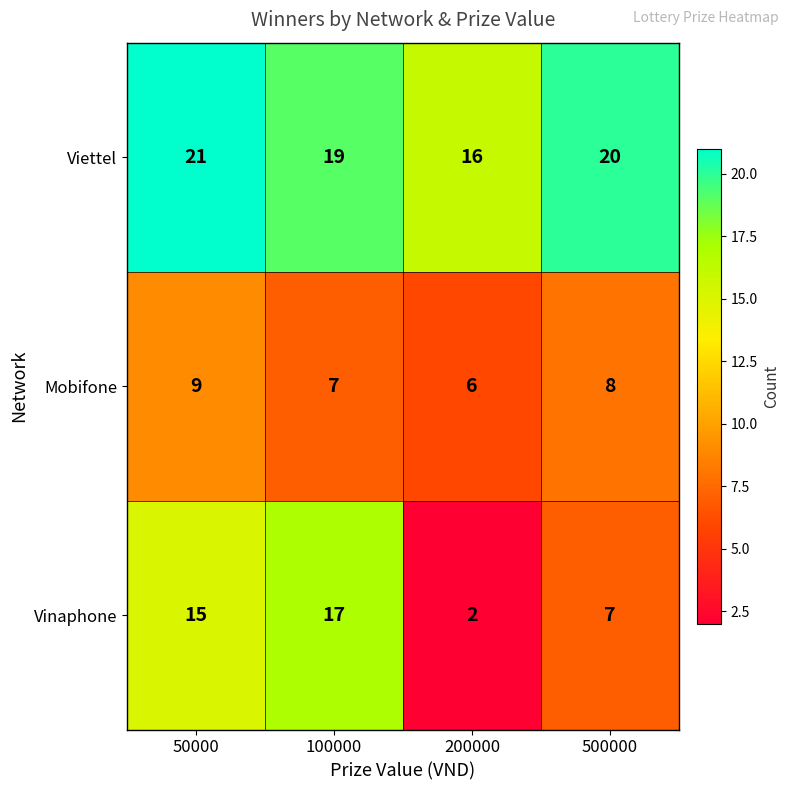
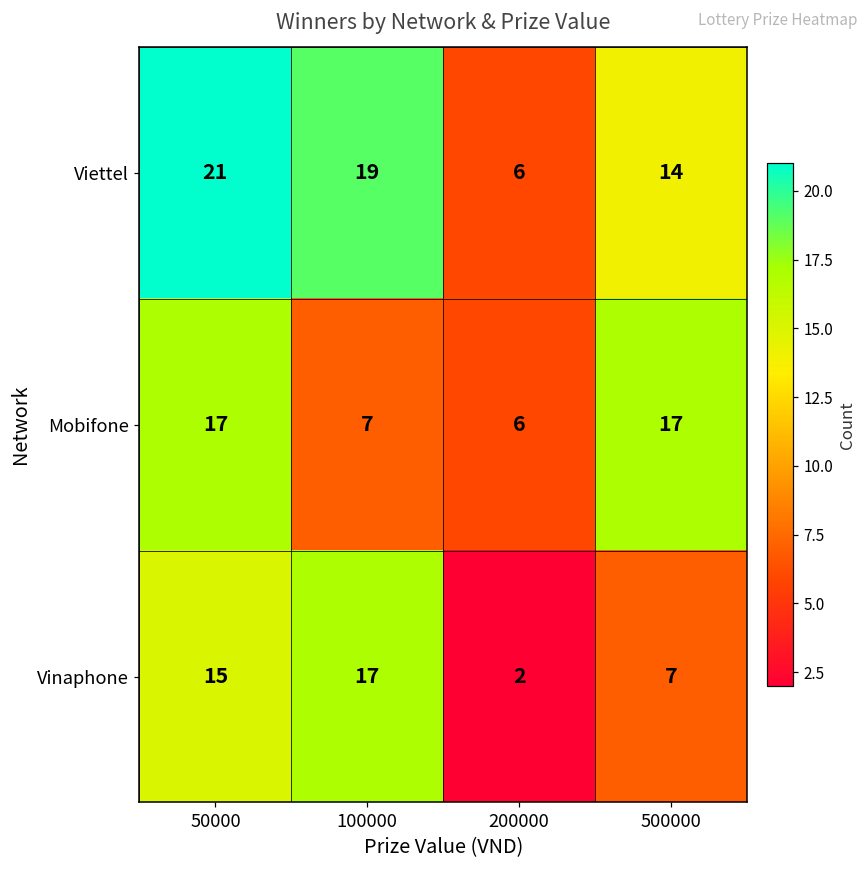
Viettel, 200000: 16 -> 6
Viettel, 500000: 20 -> 14
Mobifone, 50000: 9 -> 17
Mobifone, 500000: 8 -> 17
